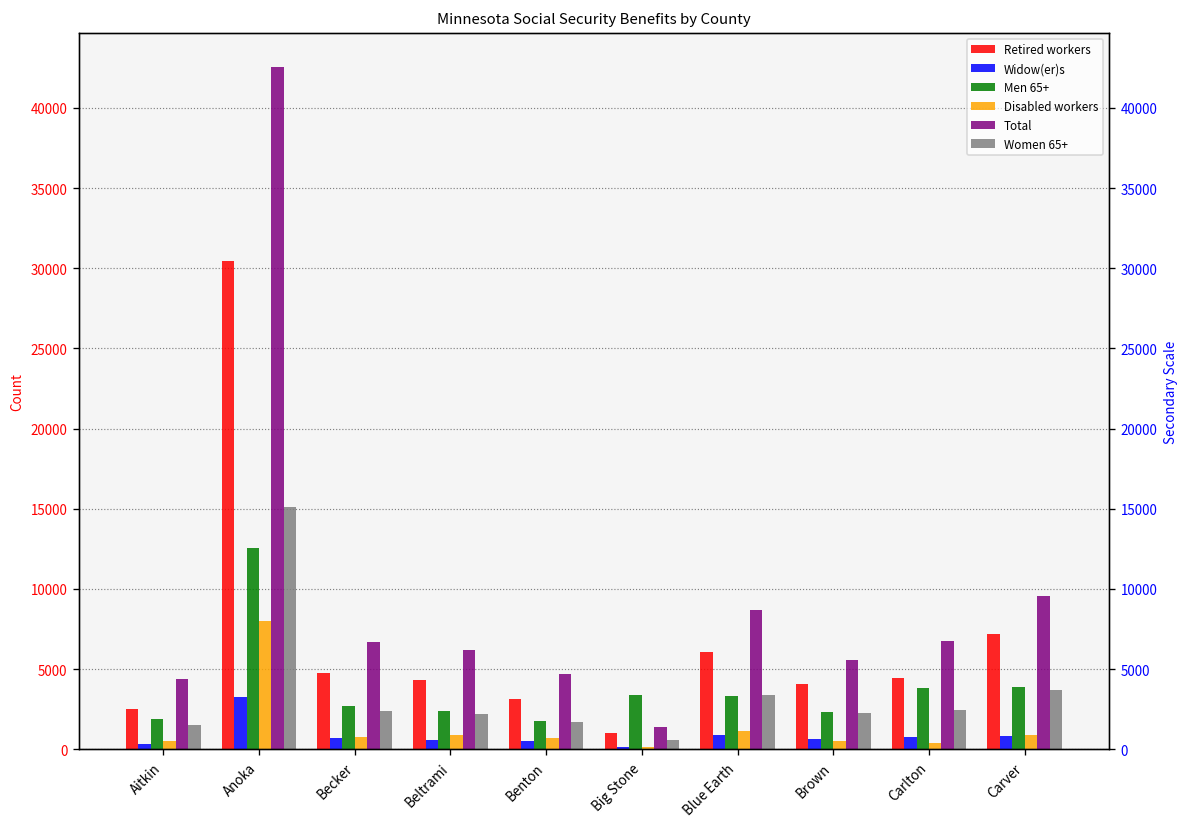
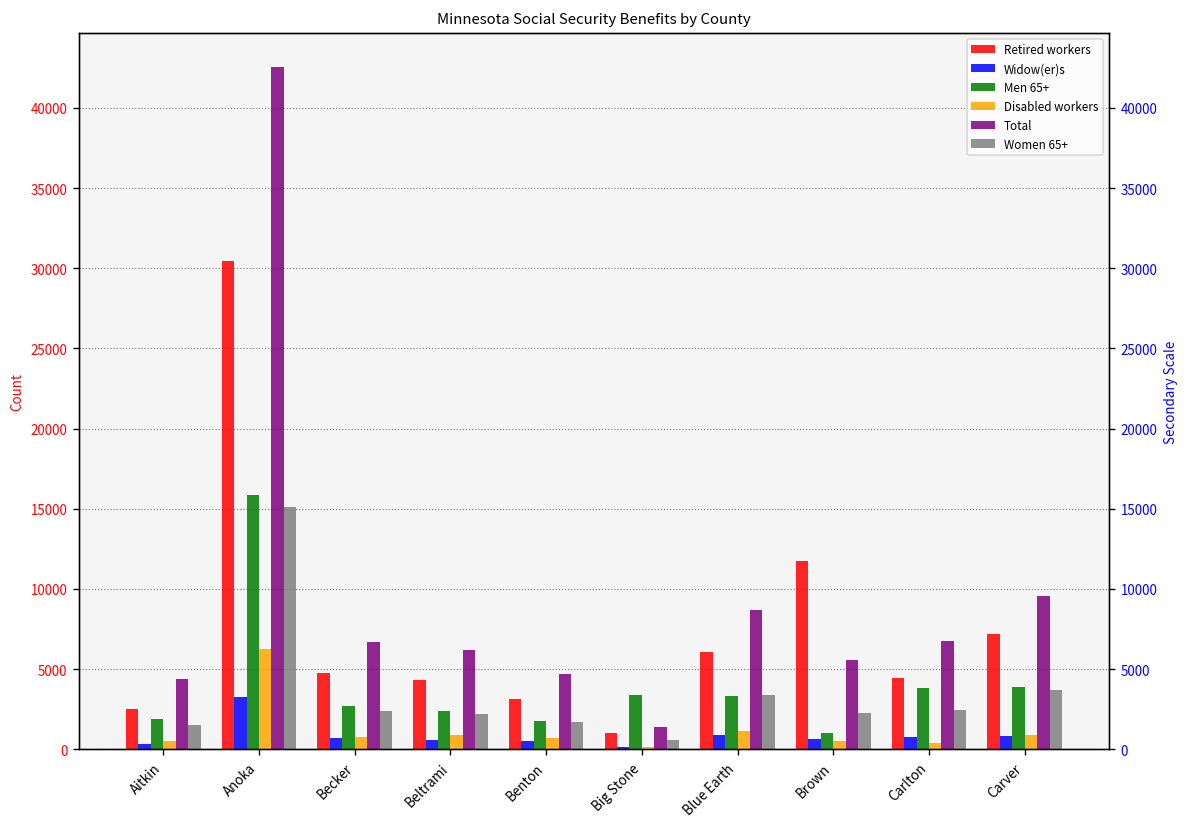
Men 65+, Anoka: 12500 -> 15800
Disabled workers, Anoka: 8000 -> 6200
Retired workers, Brown: 4100 -> 11800
Men 65+, Brown: 2300 -> 1000
